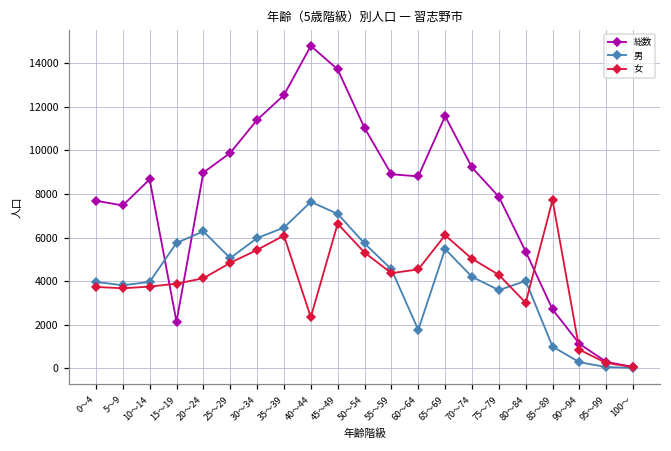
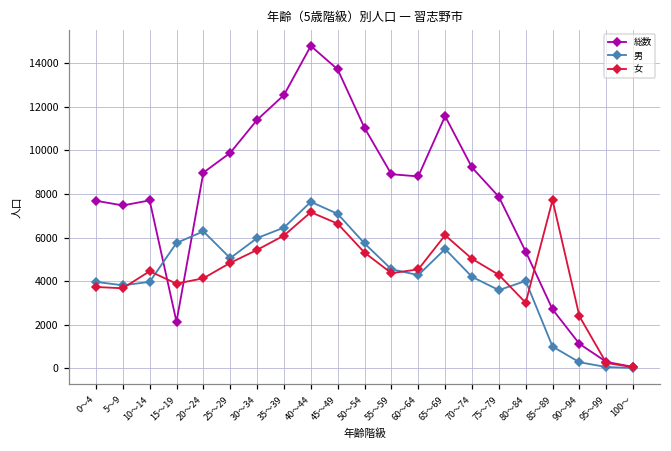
総数, 10～14: 8700 -> 7700
女, 10～14: 3700 -> 4500
女, 40～44: 2300 -> 7200
男, 60～64: 1800 -> 4300
女, 90～94: 800 -> 2400
